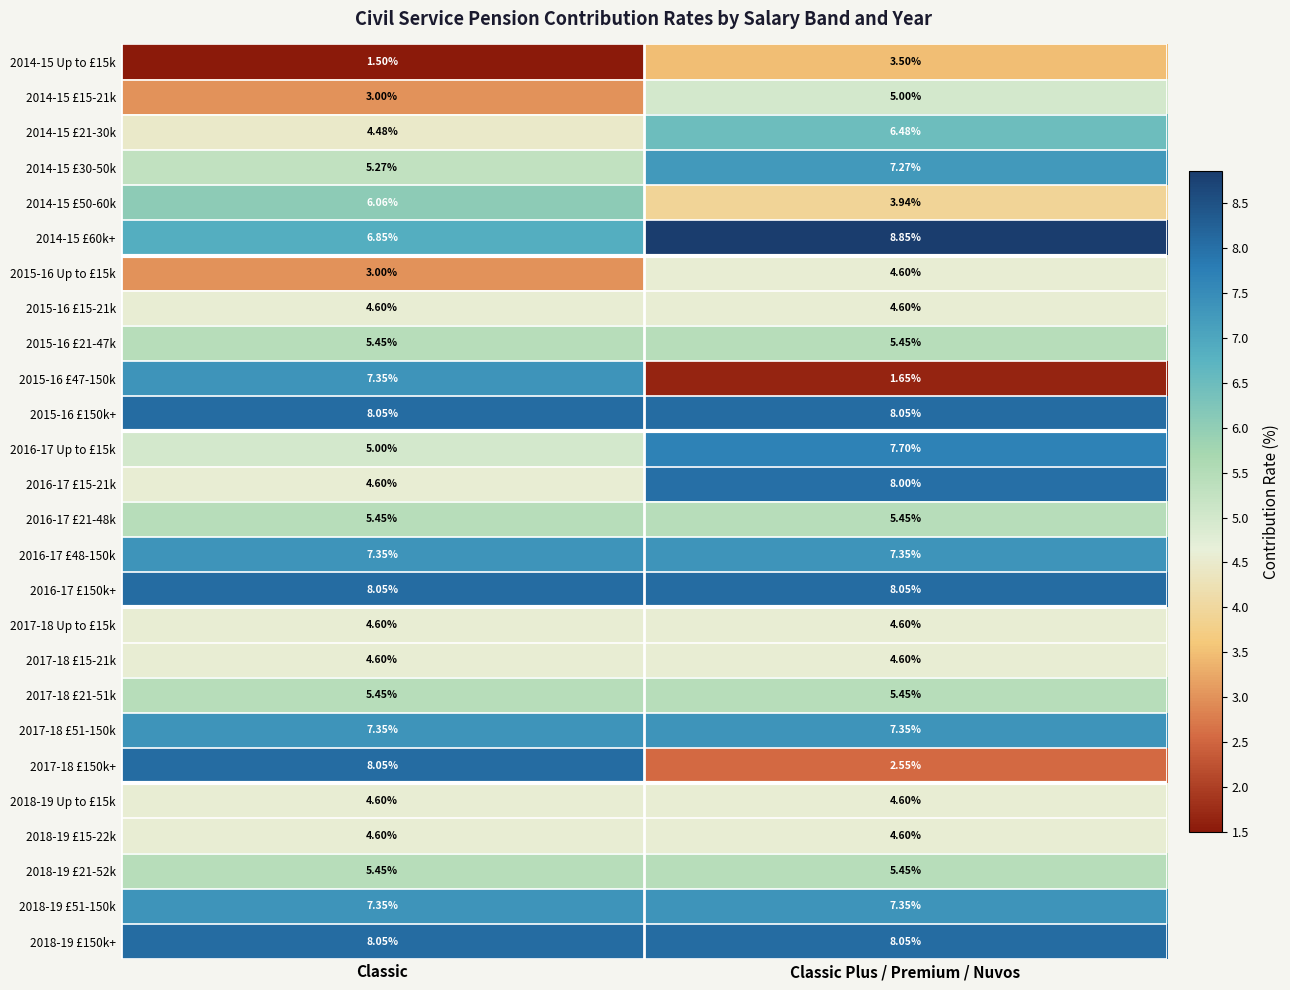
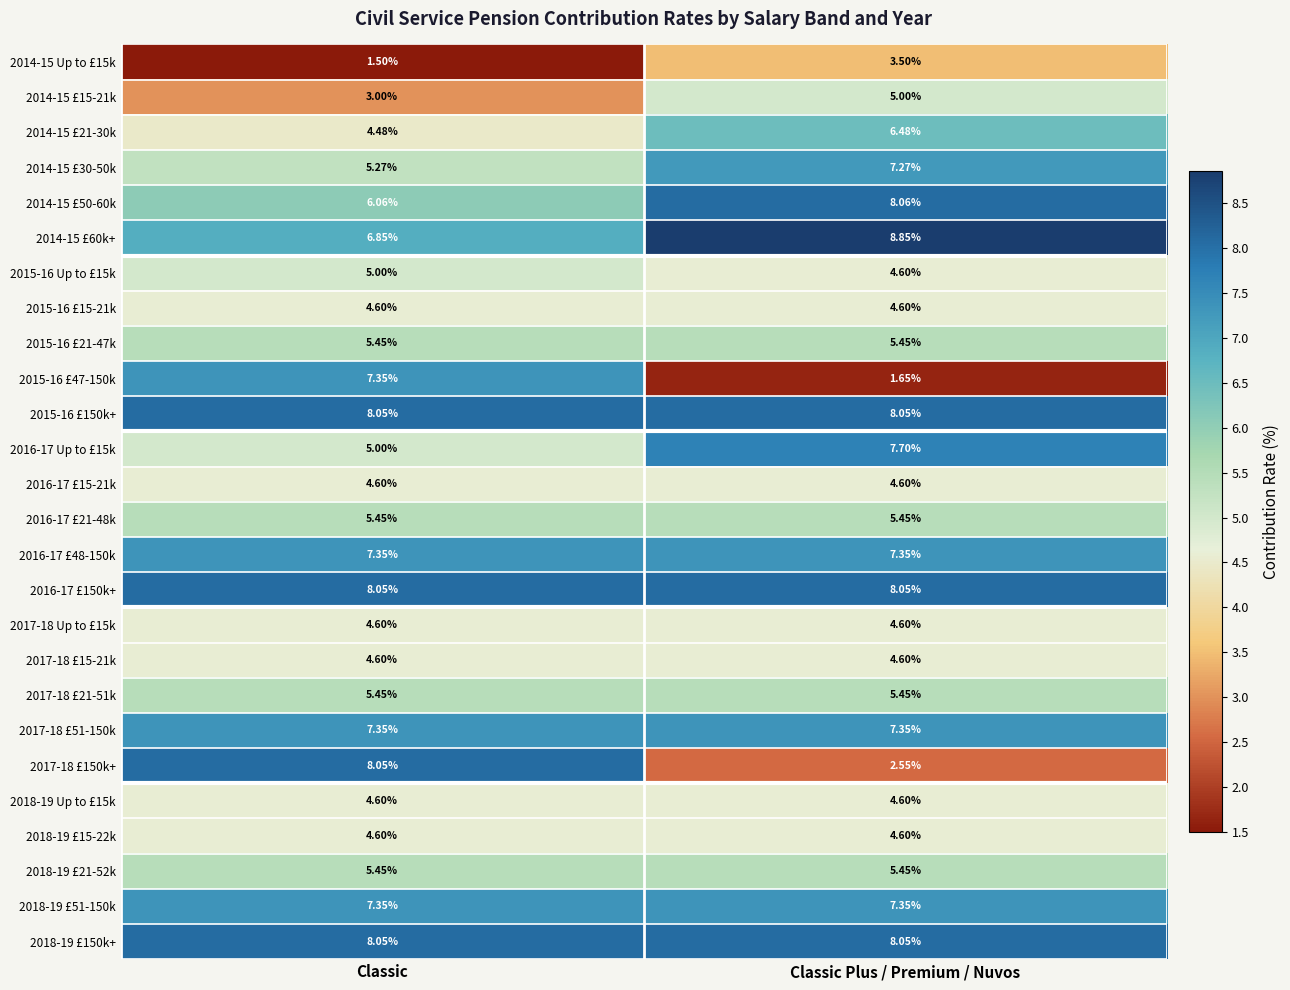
2014-15 £50-60k, Classic Plus / Premium / Nuvos: 3.94% -> 8.06%
2015-16 Up to £15k, Classic: 3.00% -> 5.00%
2016-17 £15-21k, Classic Plus / Premium / Nuvos: 8.00% -> 4.60%
